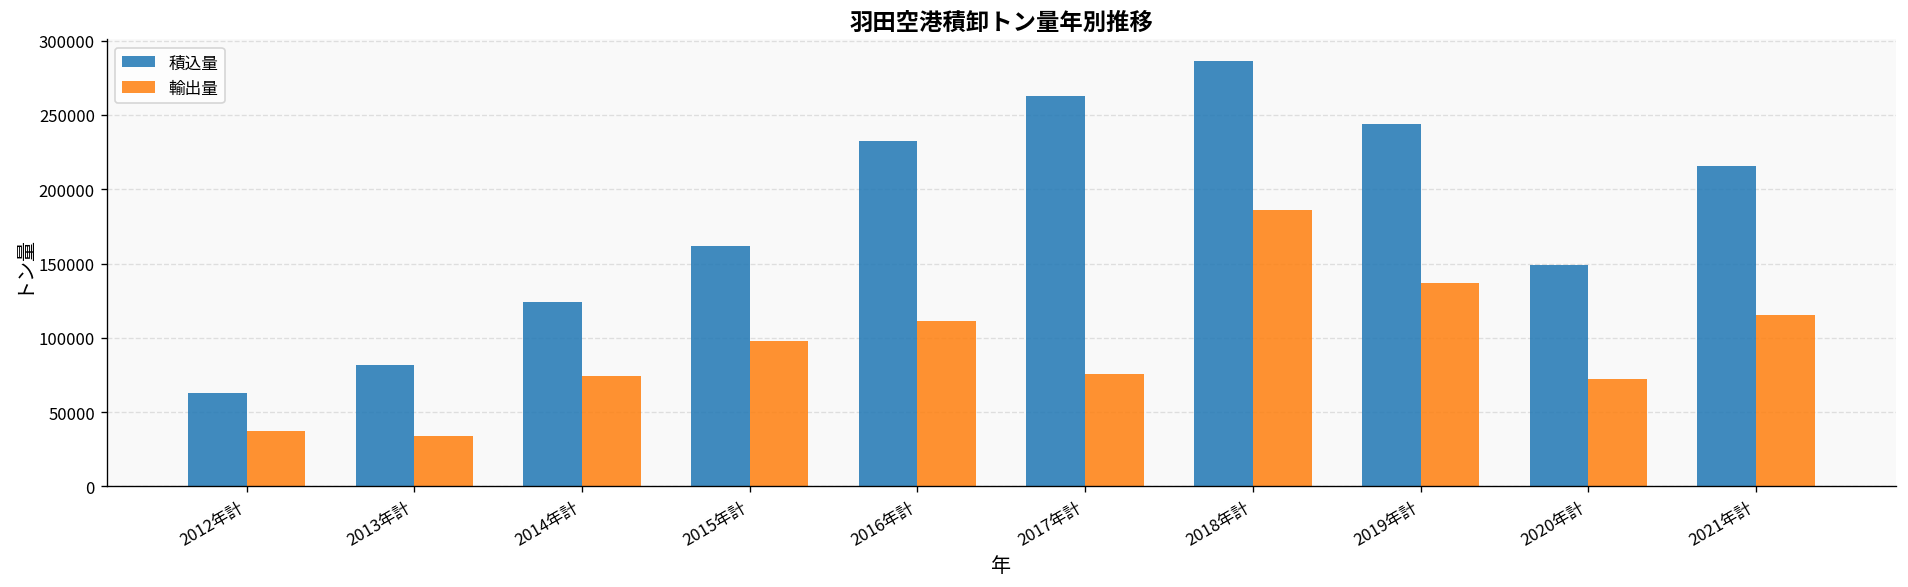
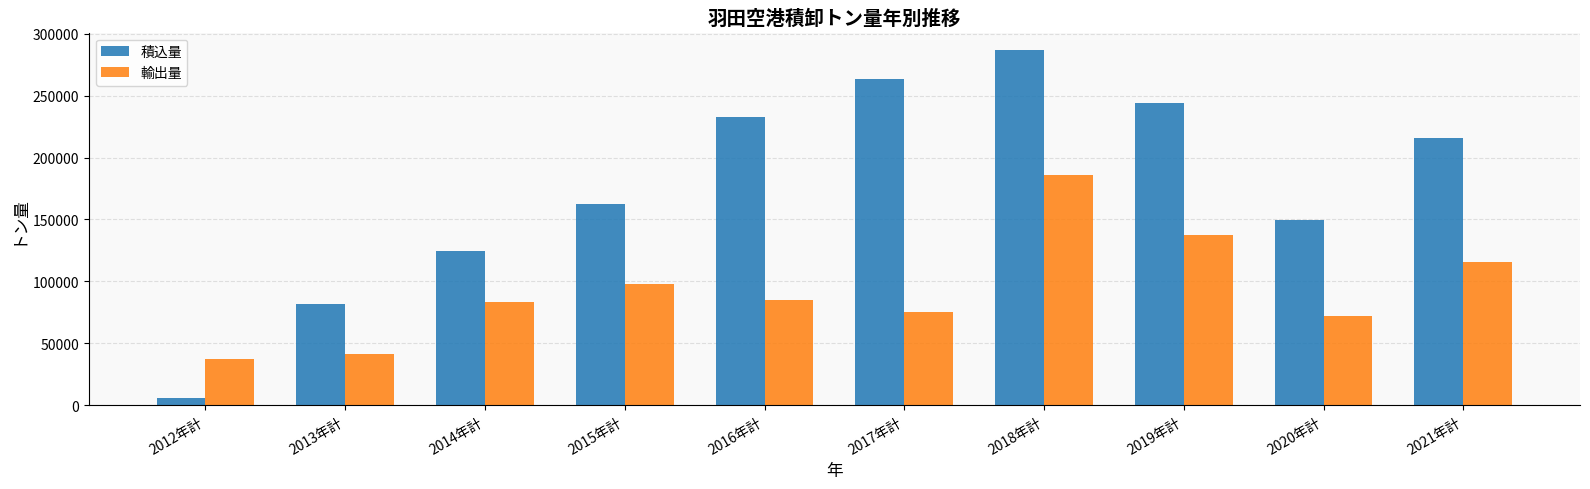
積込量, 2012年計: 63000 -> 6000
輸出量, 2013年計: 34000 -> 41000
輸出量, 2014年計: 74000 -> 83000
輸出量, 2016年計: 111000 -> 85000
